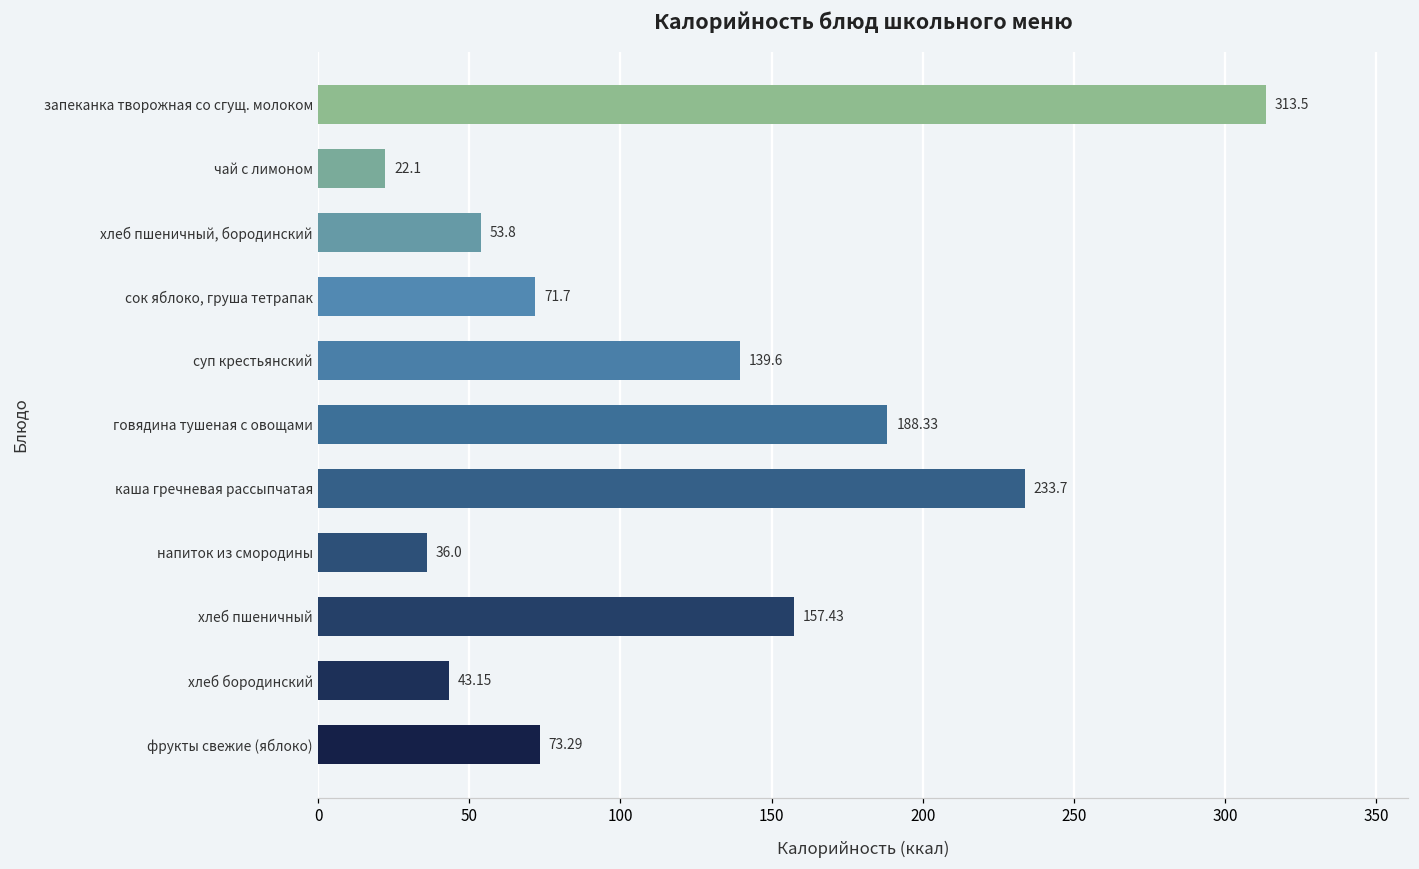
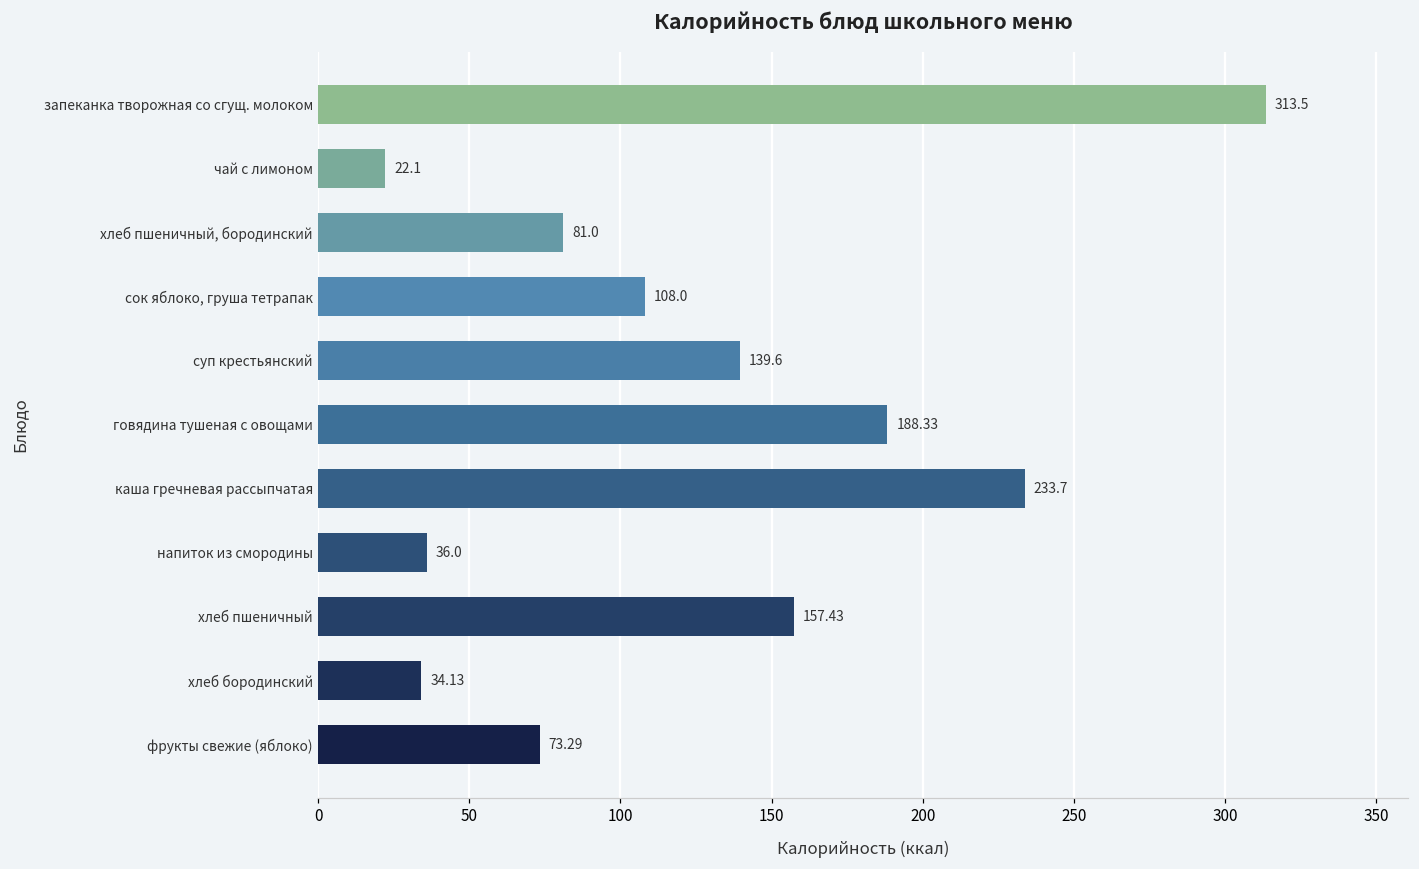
хлеб пшеничный, бородинский: 53.8 -> 81.0
сок яблоко, груша тетрапак: 71.7 -> 108.0
хлеб бородинский: 43.15 -> 34.13
